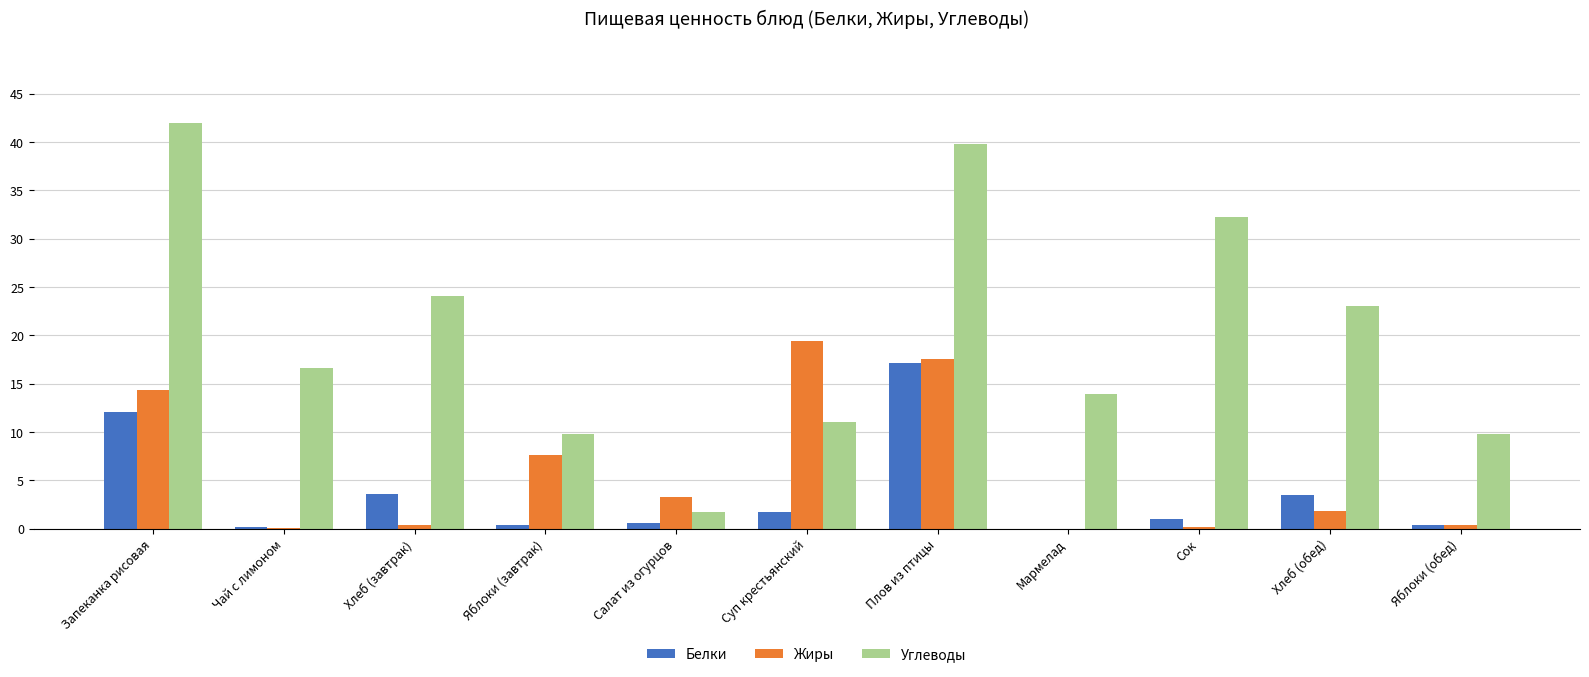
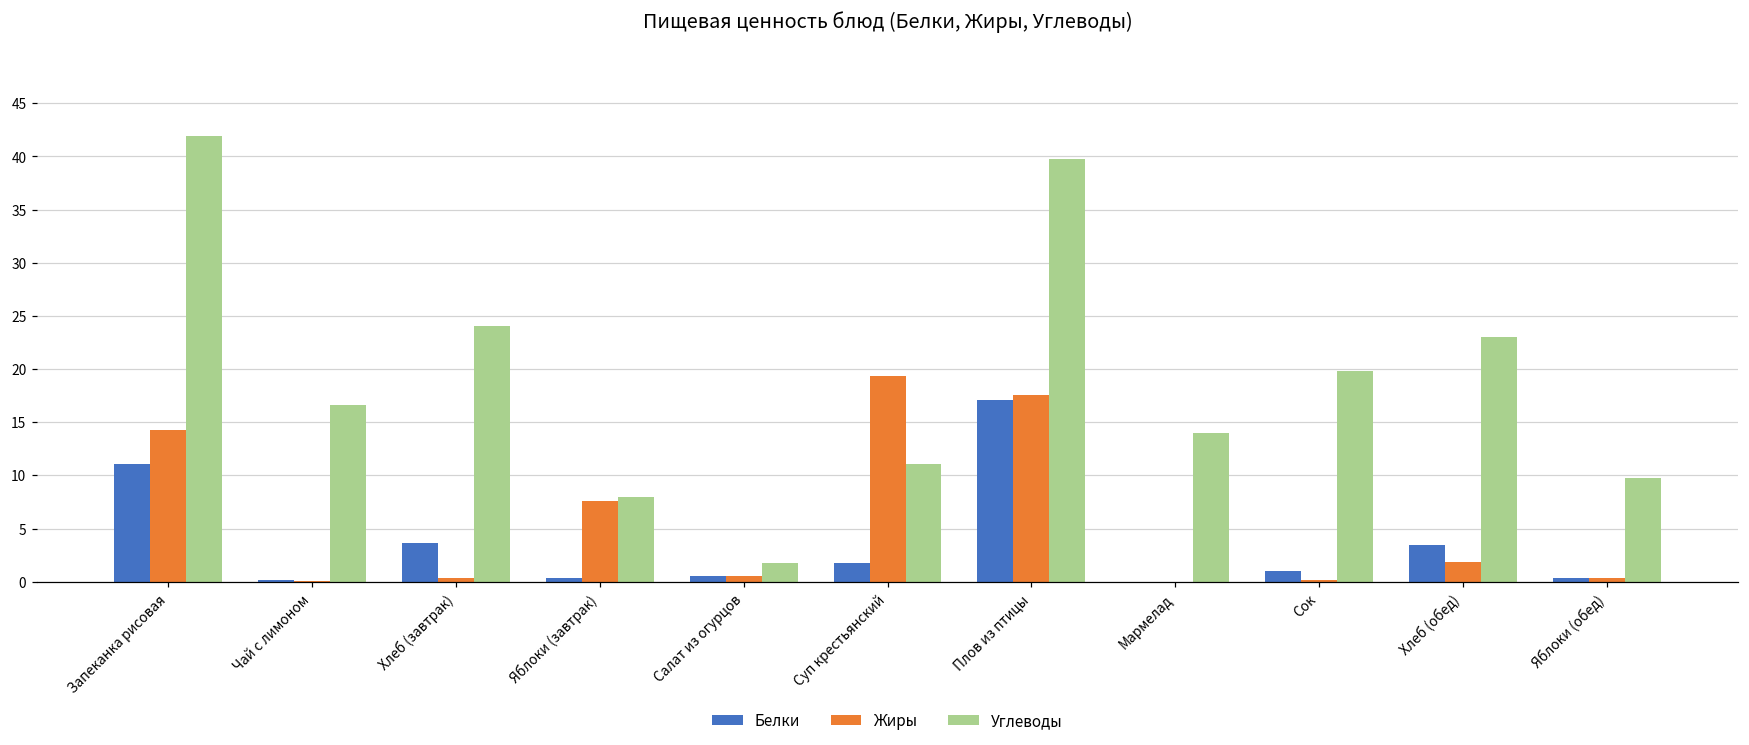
Белки, Запеканка рисовая: 12 -> 11
Углеводы, Яблоки (завтрак): 10 -> 8
Жиры, Салат из огурцов: 3 -> 1
Углеводы, Сок: 32 -> 20
